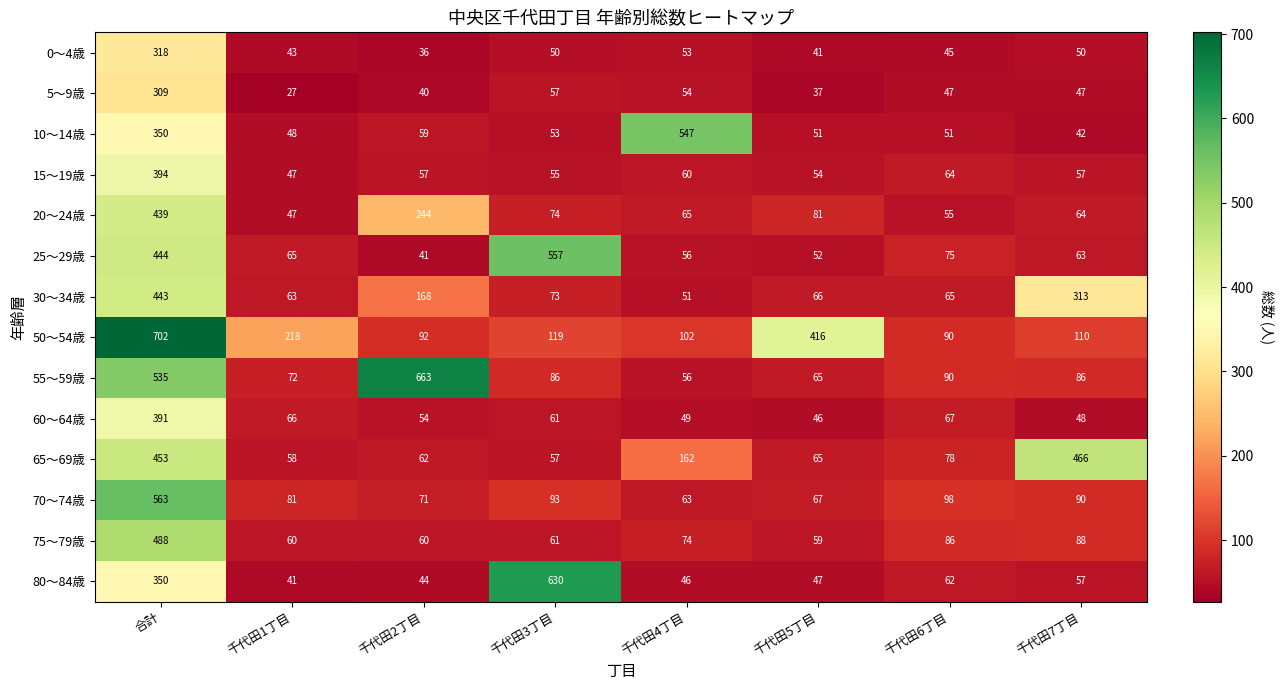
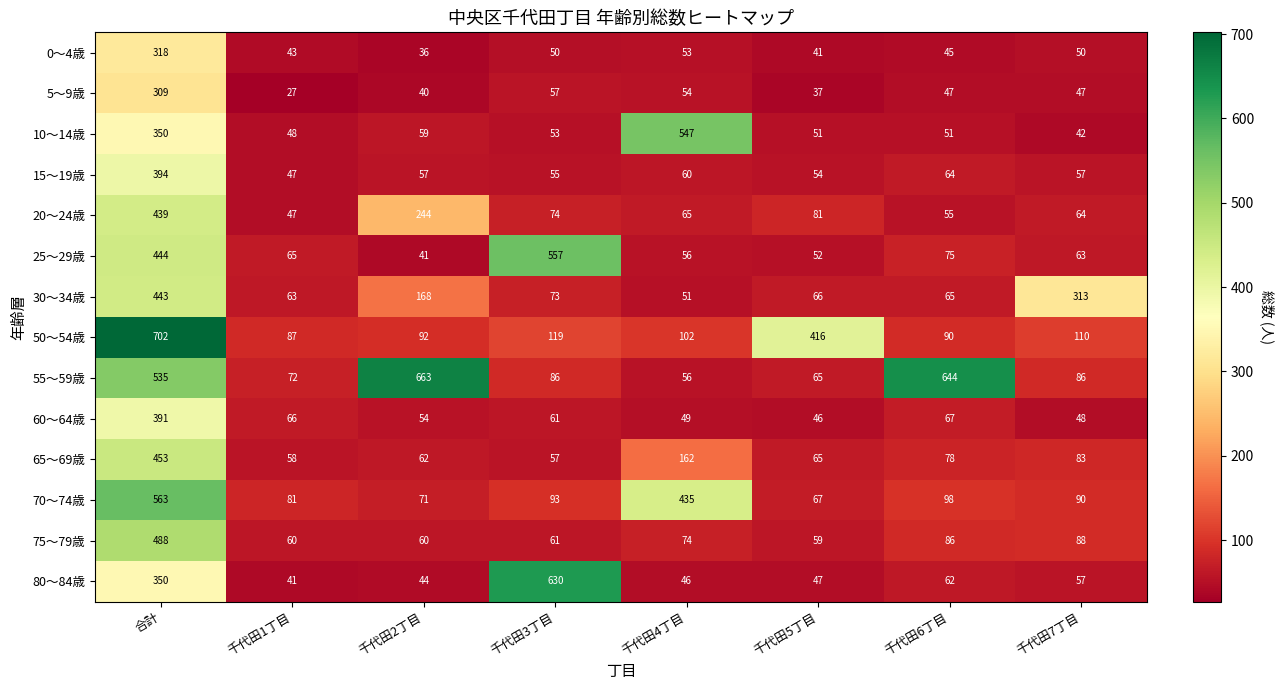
50～54歳, 千代田1丁目: 218 -> 87
55～59歳, 千代田6丁目: 90 -> 644
65～69歳, 千代田7丁目: 466 -> 83
70～74歳, 千代田4丁目: 63 -> 435
